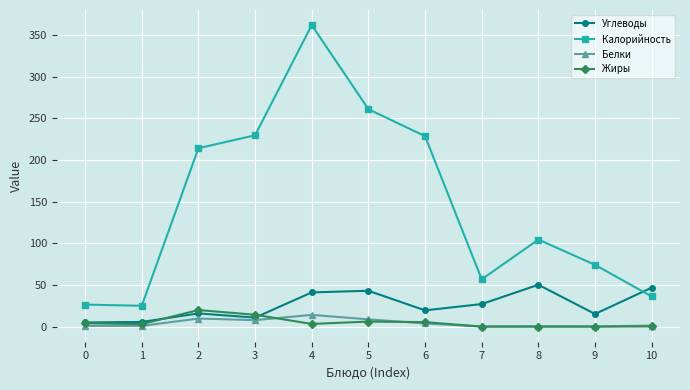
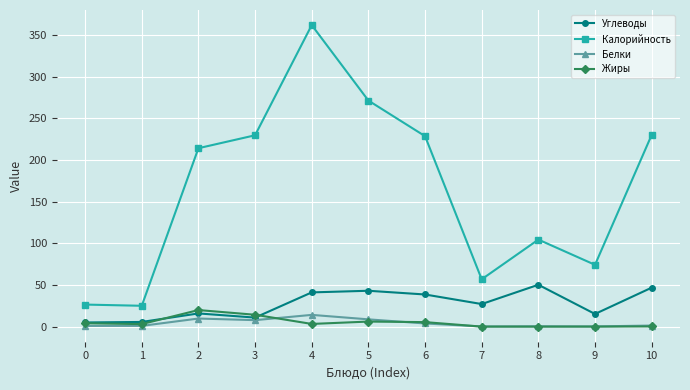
Калорийность, 5: 260 -> 270
Углеводы, 6: 20 -> 40
Калорийность, 10: 40 -> 230
